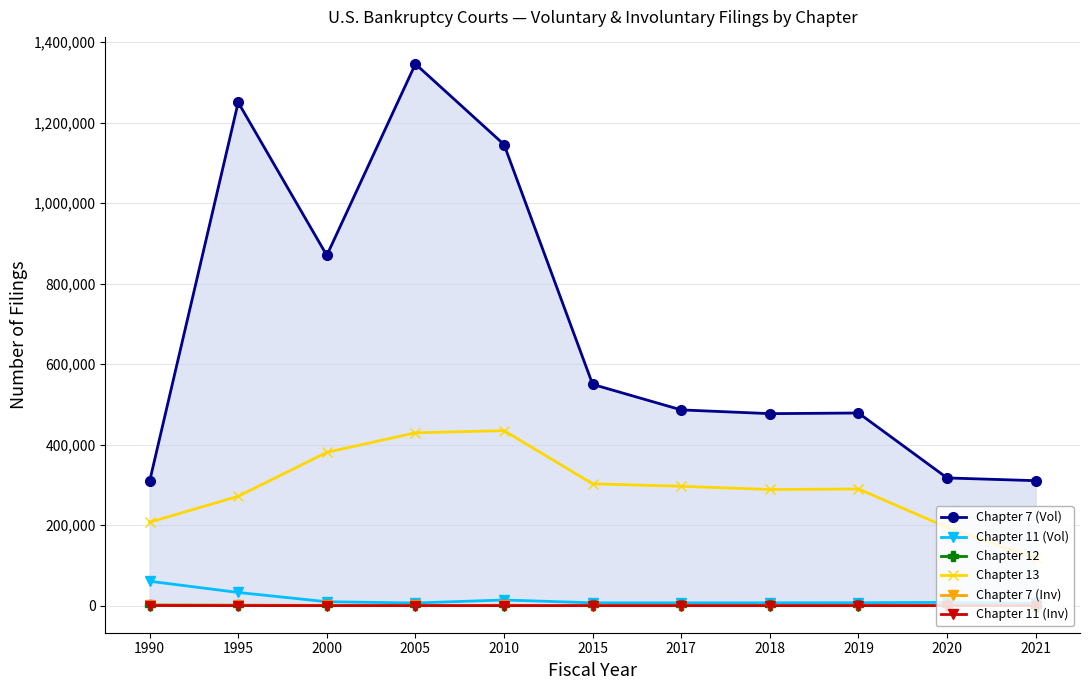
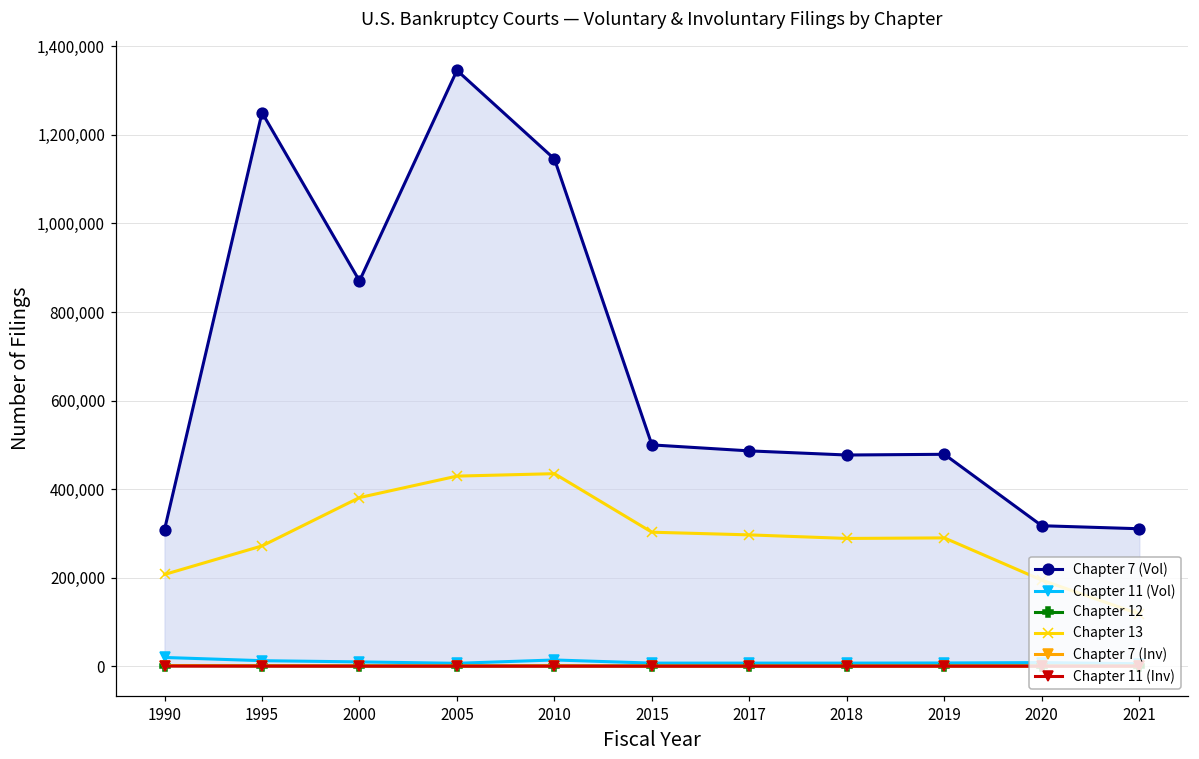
Chapter 11 (Vol), 1990: 60,000 -> 20,000
Chapter 11 (Vol), 1995: 30,000 -> 10,000
Chapter 7 (Vol), 2015: 550,000 -> 500,000
